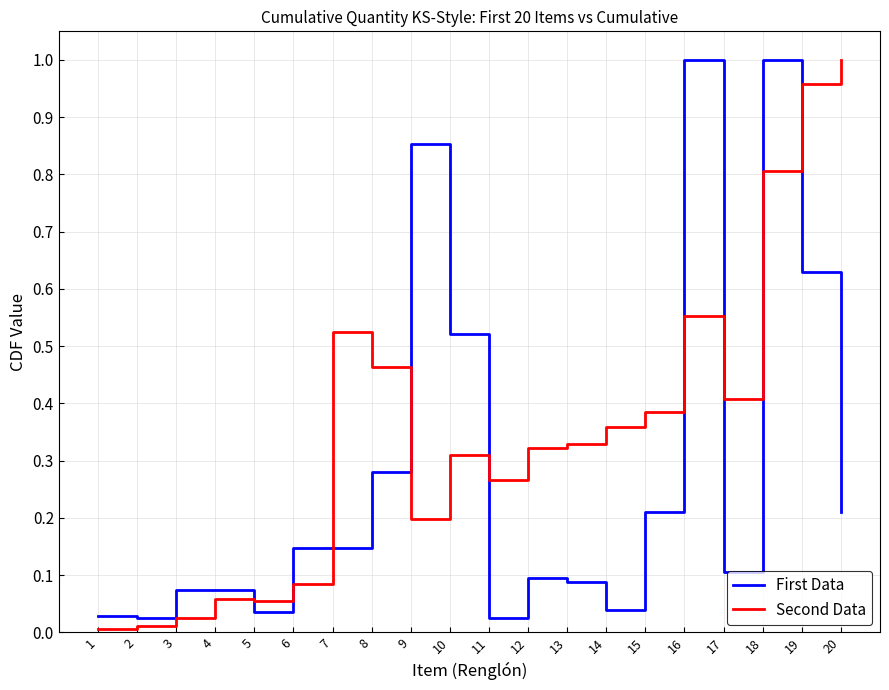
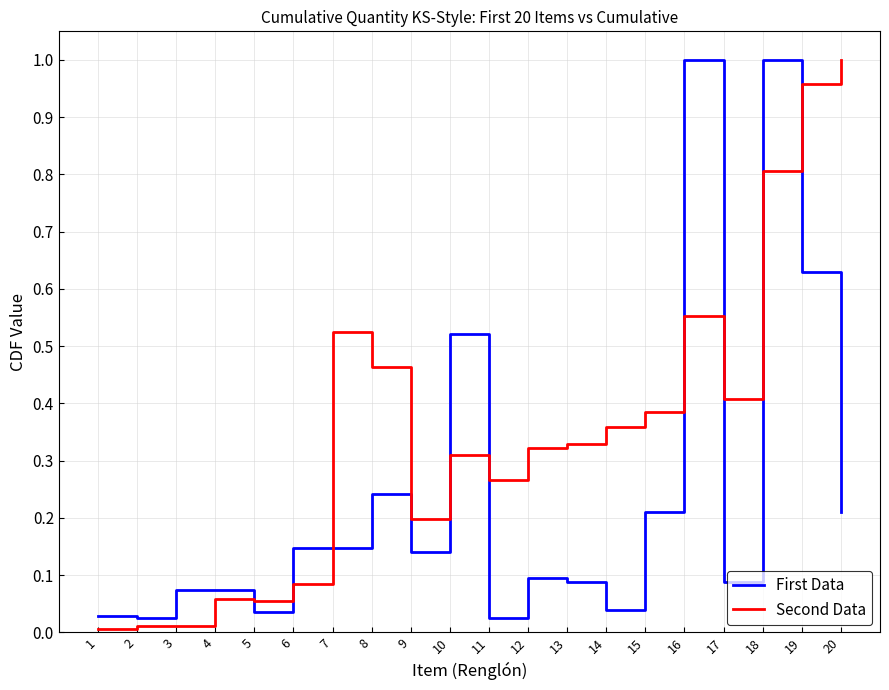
Second Data, 3: 0.03 -> 0.01
First Data, 8: 0.28 -> 0.24
First Data, 9: 0.85 -> 0.14
First Data, 17: 0.10 -> 0.09
